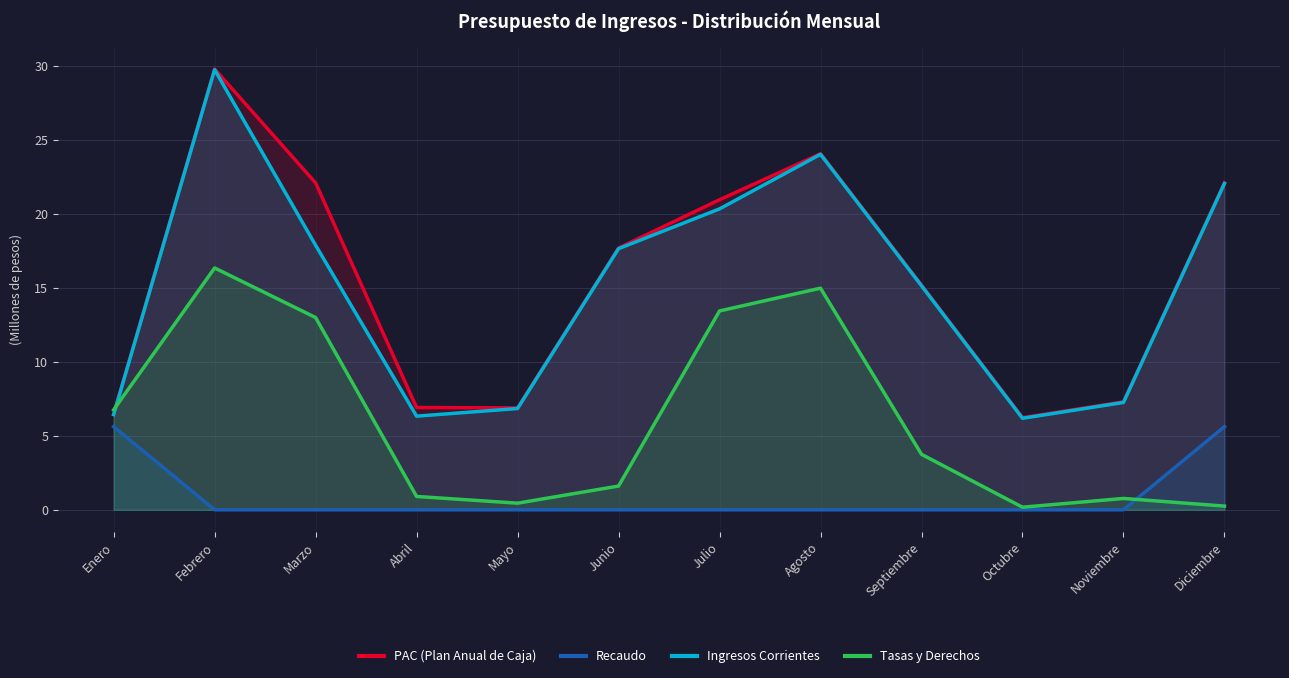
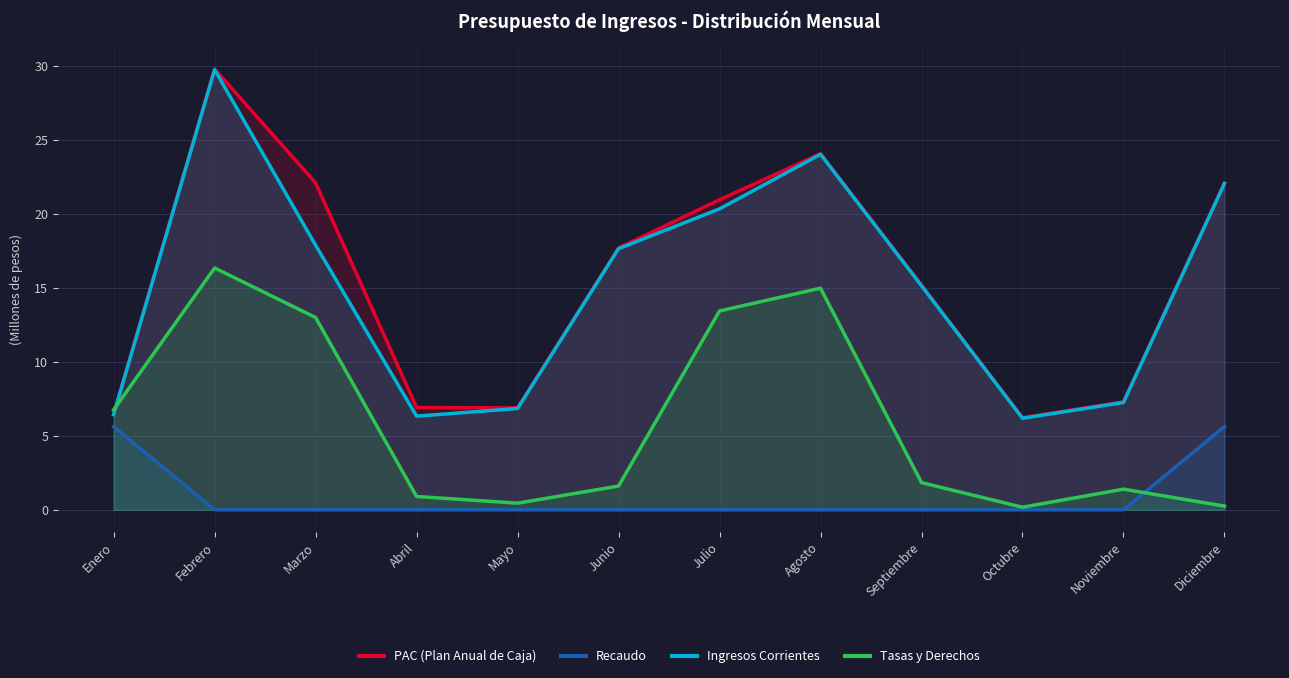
Tasas y Derechos, Septiembre: 3.7 -> 1.8
Tasas y Derechos, Noviembre: 0.8 -> 1.4
